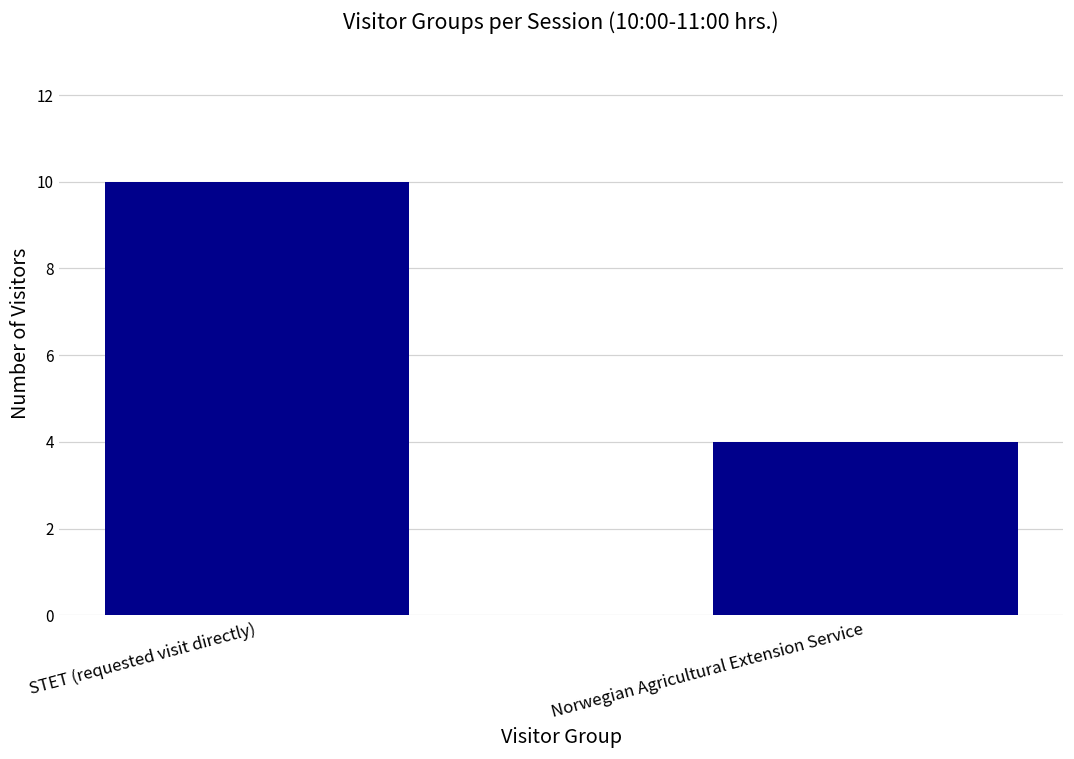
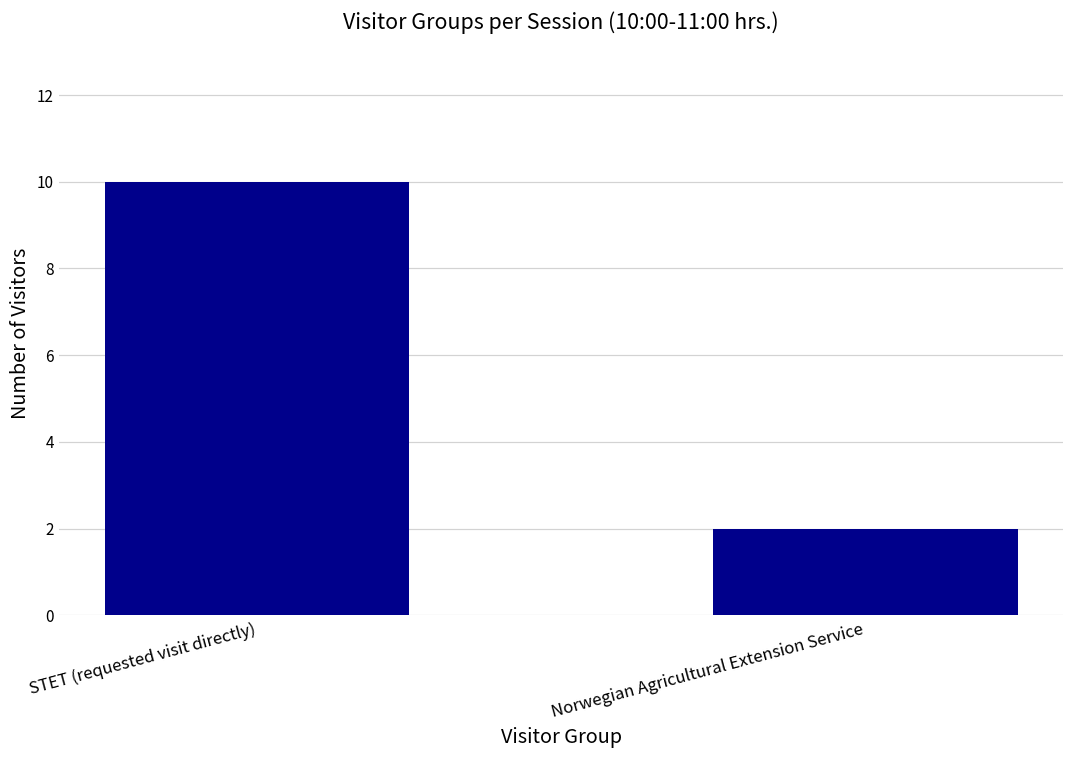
Norwegian Agricultural Extension Service: 4 -> 2
